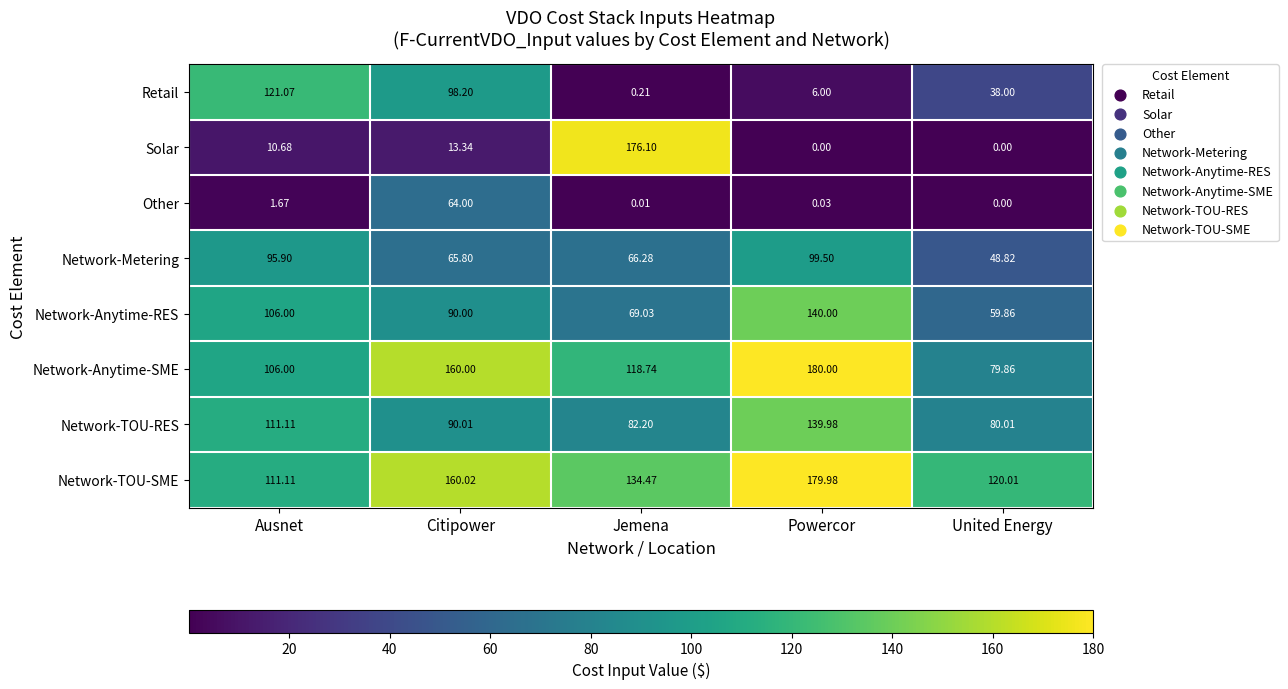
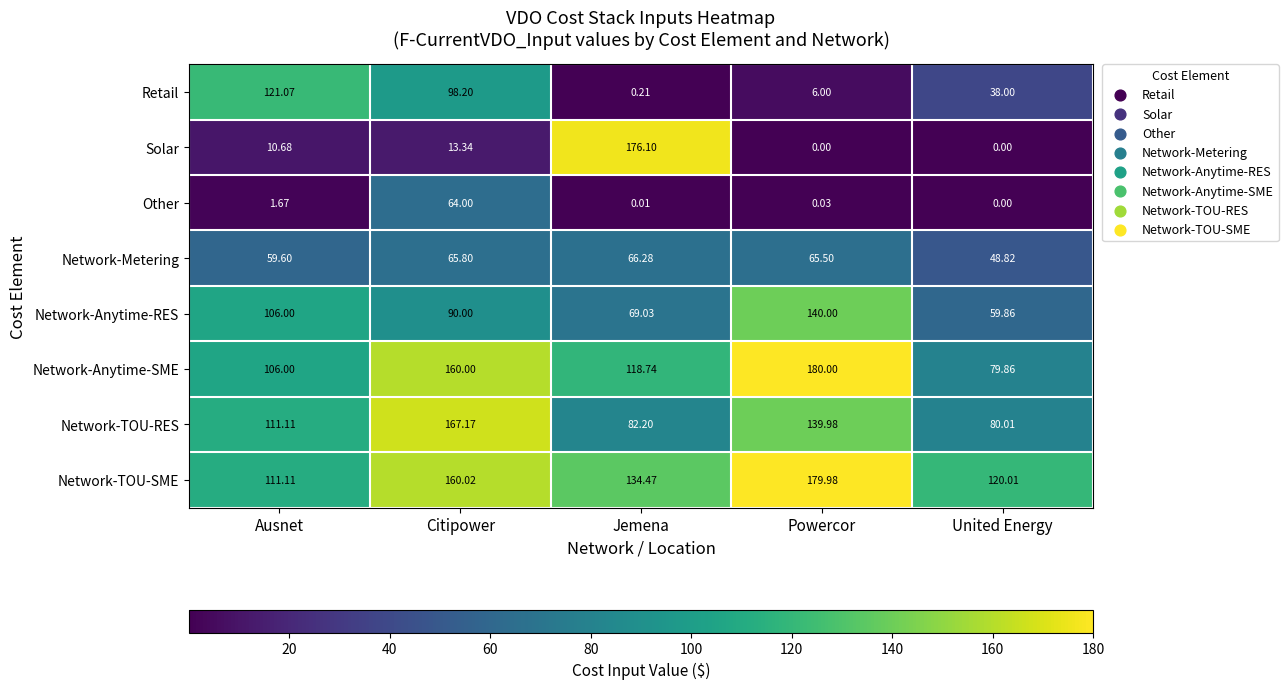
Network-Metering, Ausnet: 95.90 -> 59.60
Network-Metering, Powercor: 99.50 -> 65.50
Network-TOU-RES, Citipower: 90.01 -> 167.17
